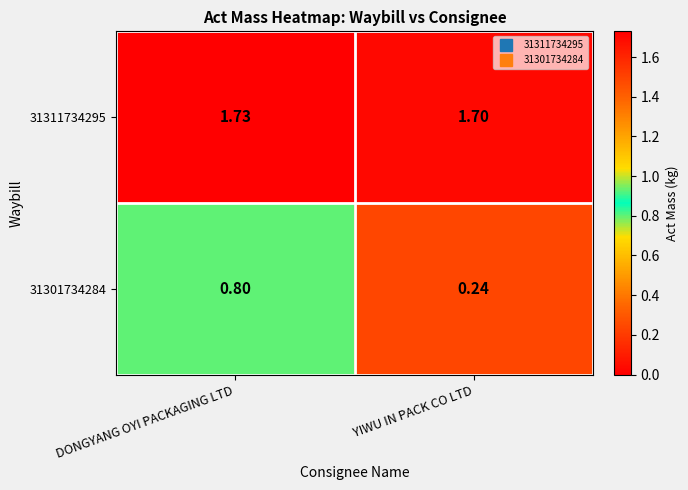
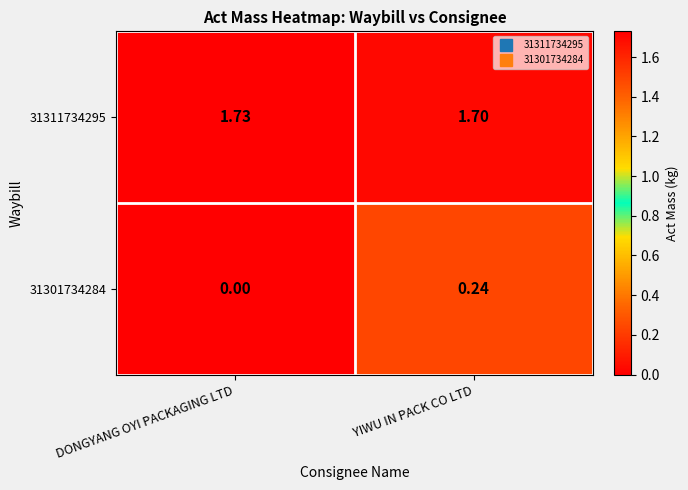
31301734284, DONGYANG OYI PACKAGING LTD: 0.80 -> 0.00
